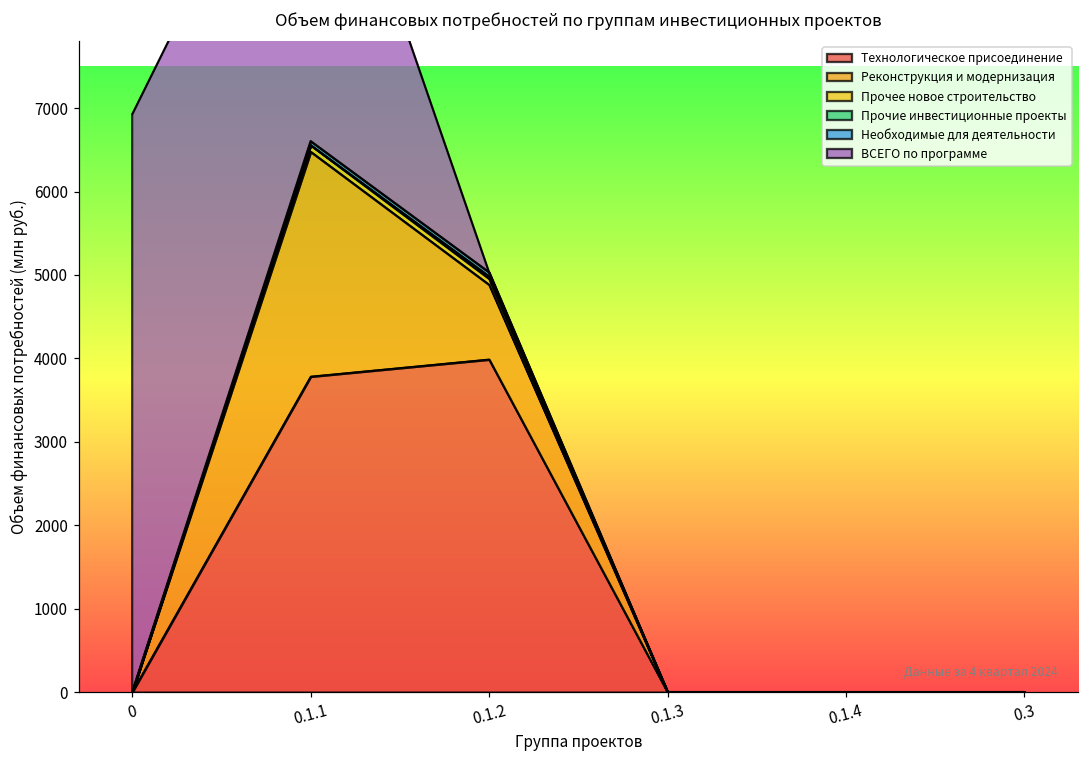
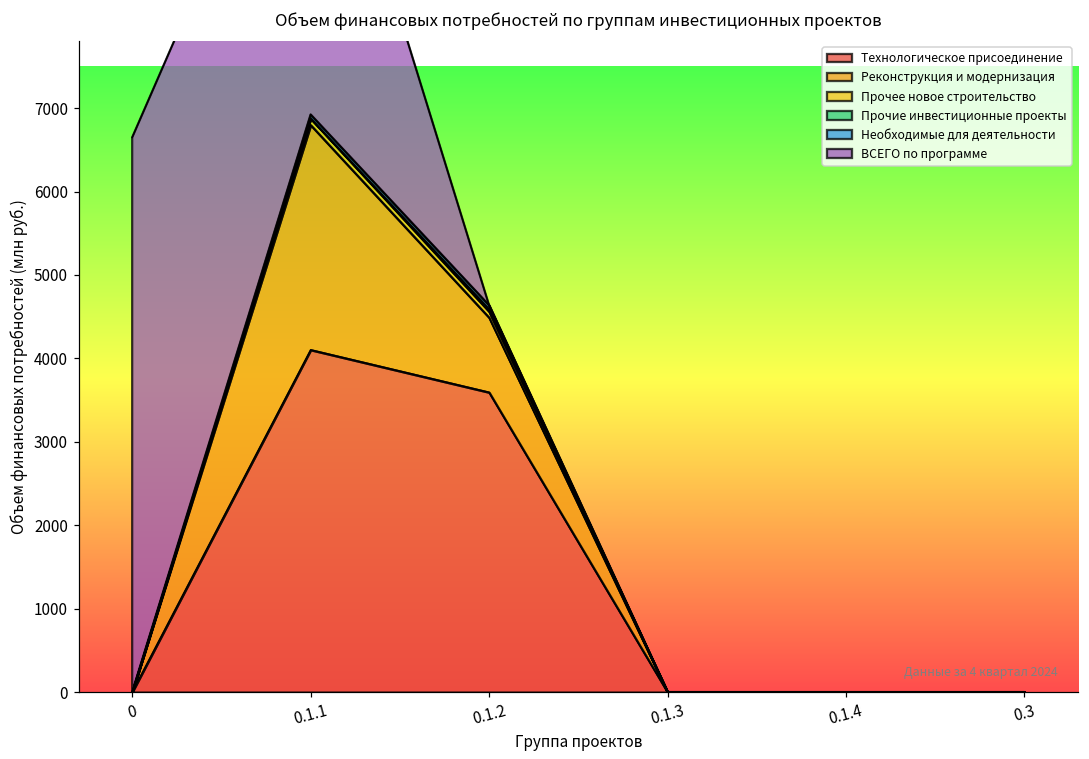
ВСЕГО по программе, 0: 6900 -> 6600
Технологическое присоединение, 0.1.1: 3800 -> 4100
Технологическое присоединение, 0.1.2: 4000 -> 3600
